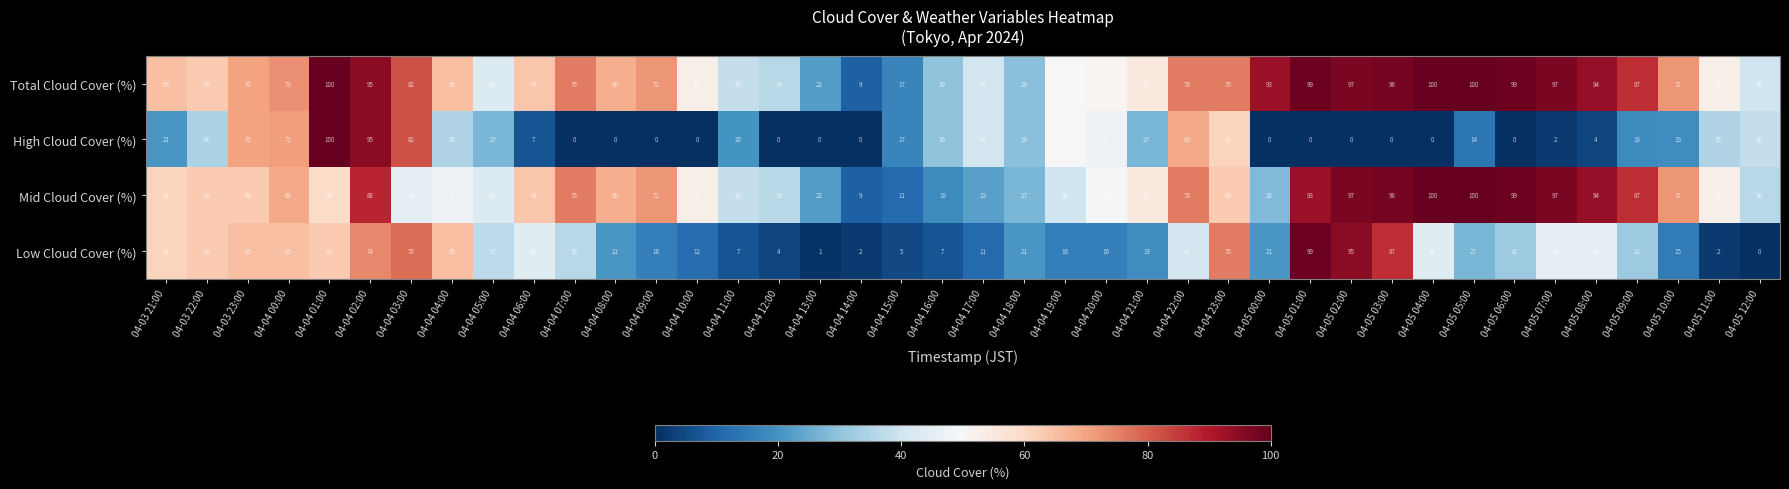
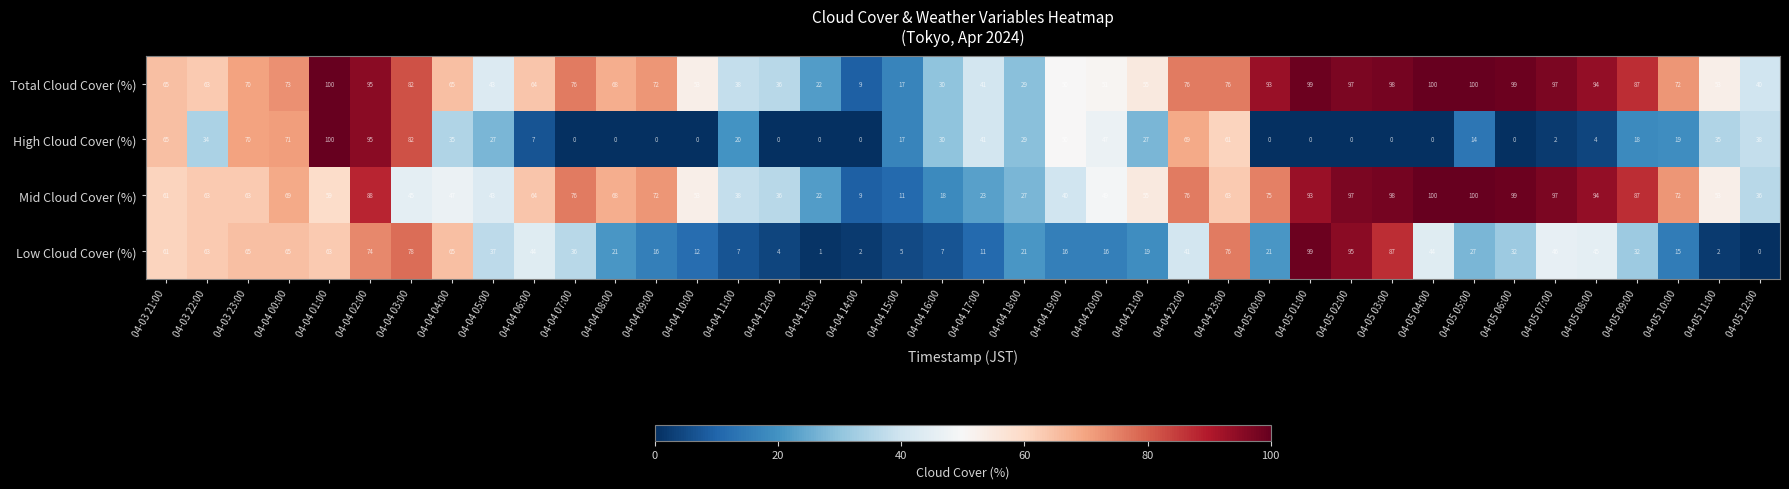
High Cloud Cover (%), 04-03 21:00: 21 -> 65
Mid Cloud Cover (%), 04-05 00:00: 28 -> 75
